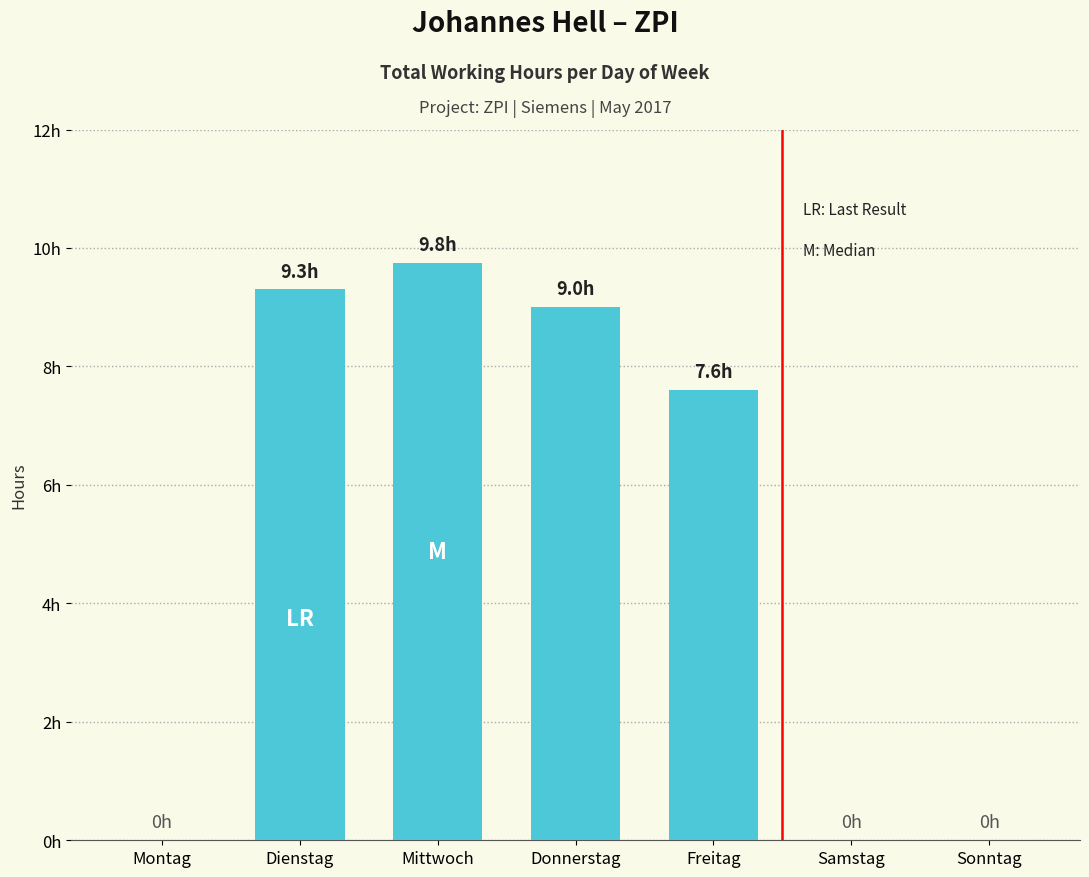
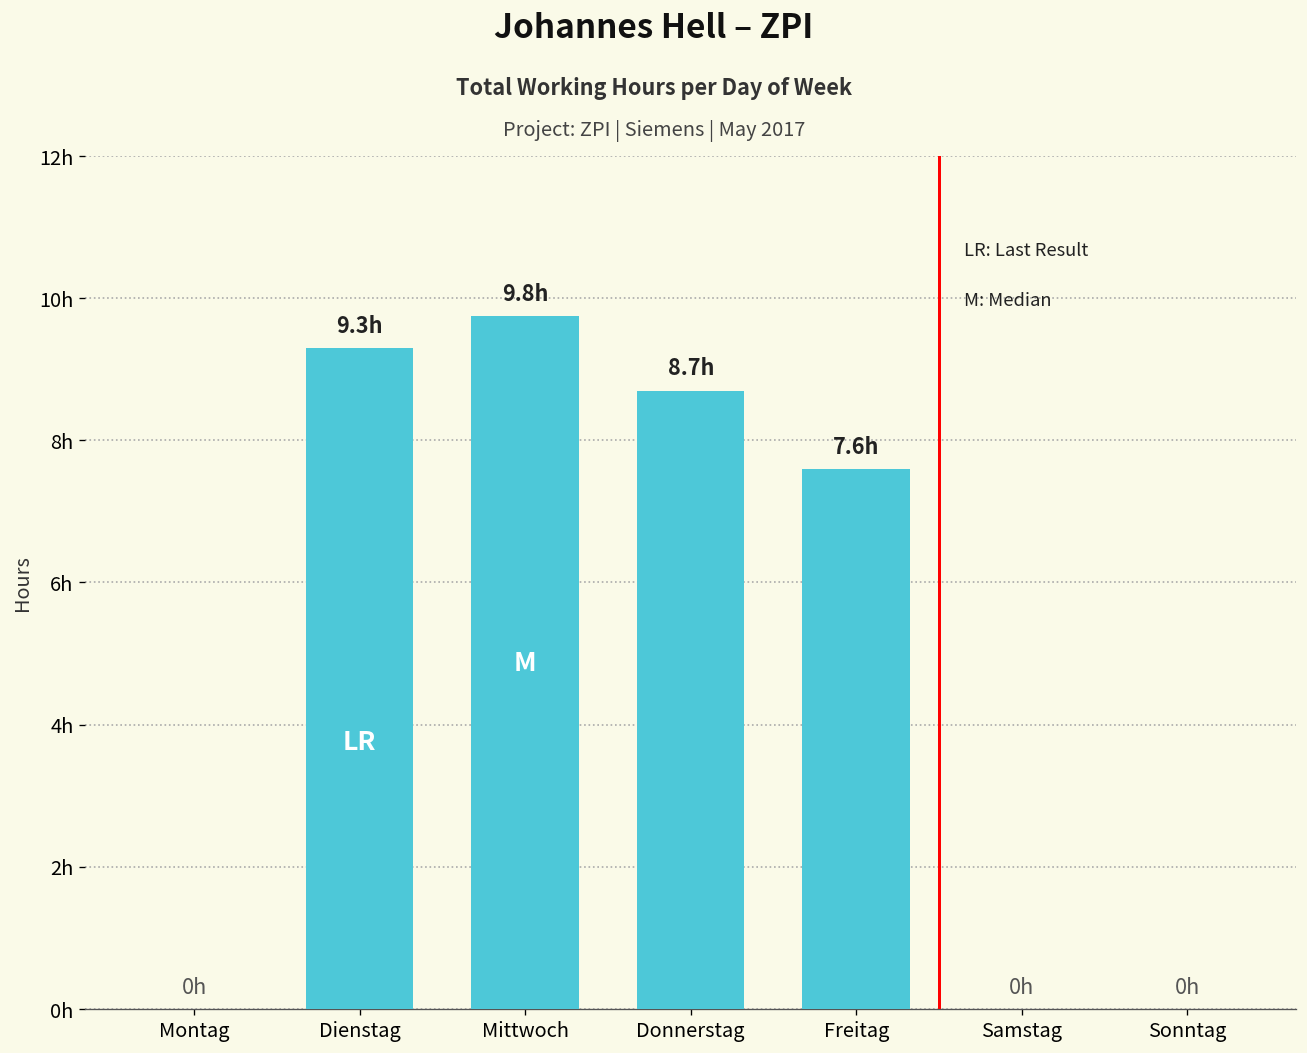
Donnerstag: 9.0h -> 8.7h
